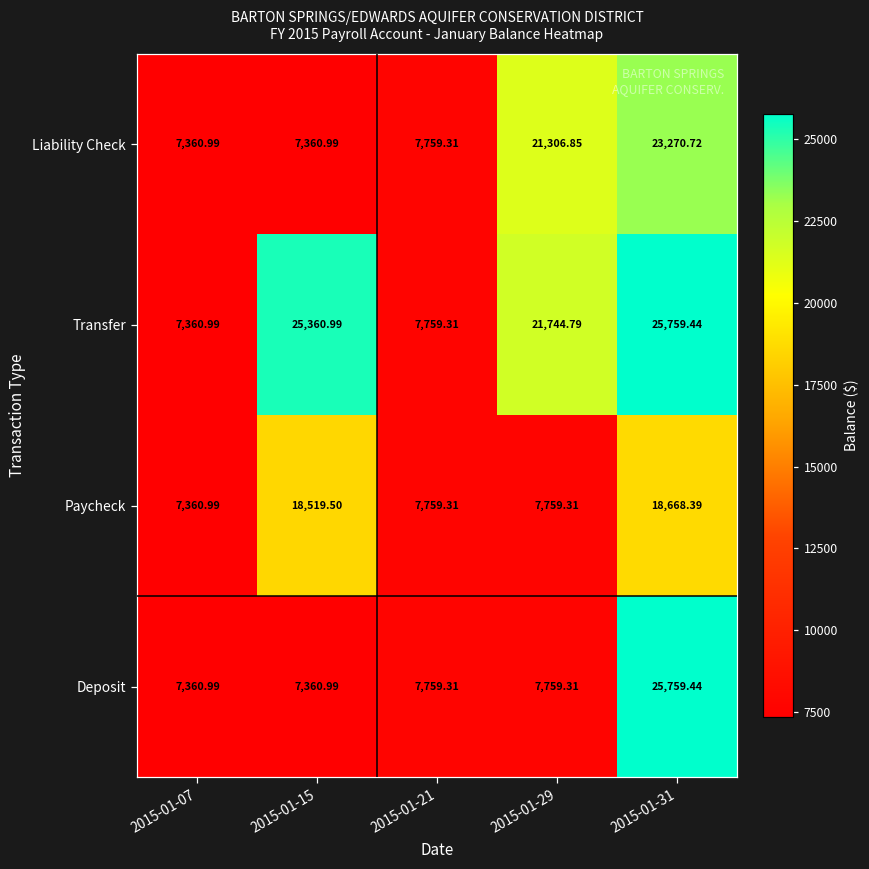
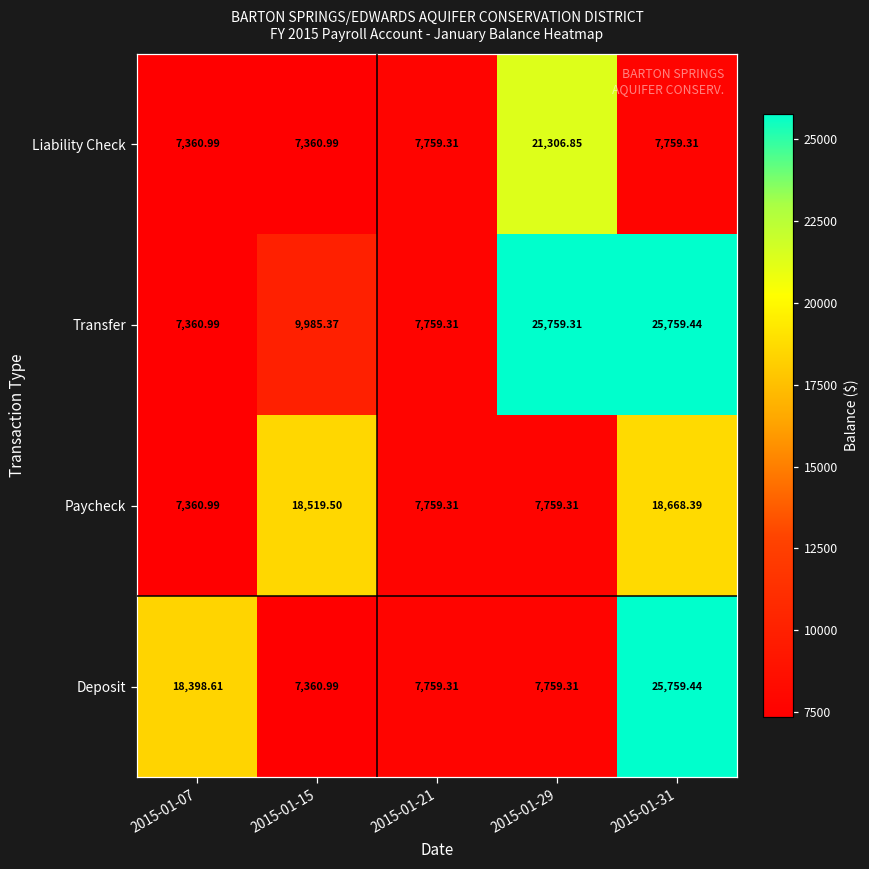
Liability Check, 2015-01-31: 23,270.72 -> 7,759.31
Transfer, 2015-01-15: 25,360.99 -> 9,985.37
Transfer, 2015-01-29: 21,744.79 -> 25,759.31
Deposit, 2015-01-07: 7,360.99 -> 18,398.61
